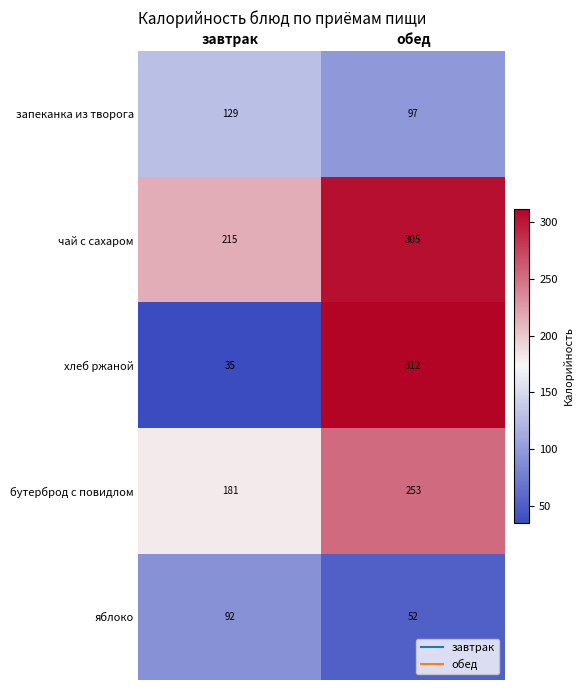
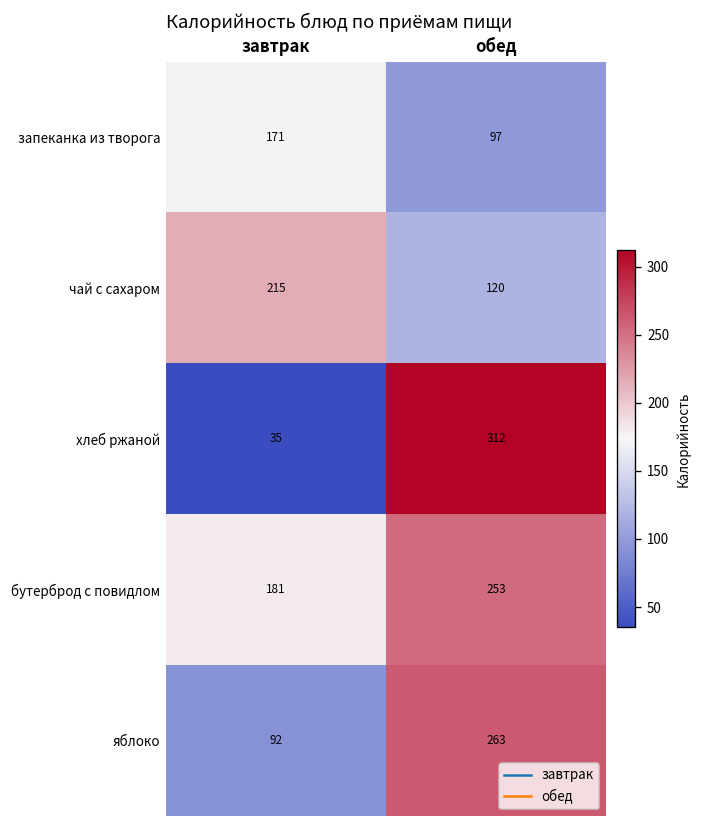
запеканка из творога, завтрак: 129 -> 171
чай с сахаром, обед: 305 -> 120
яблоко, обед: 52 -> 263
